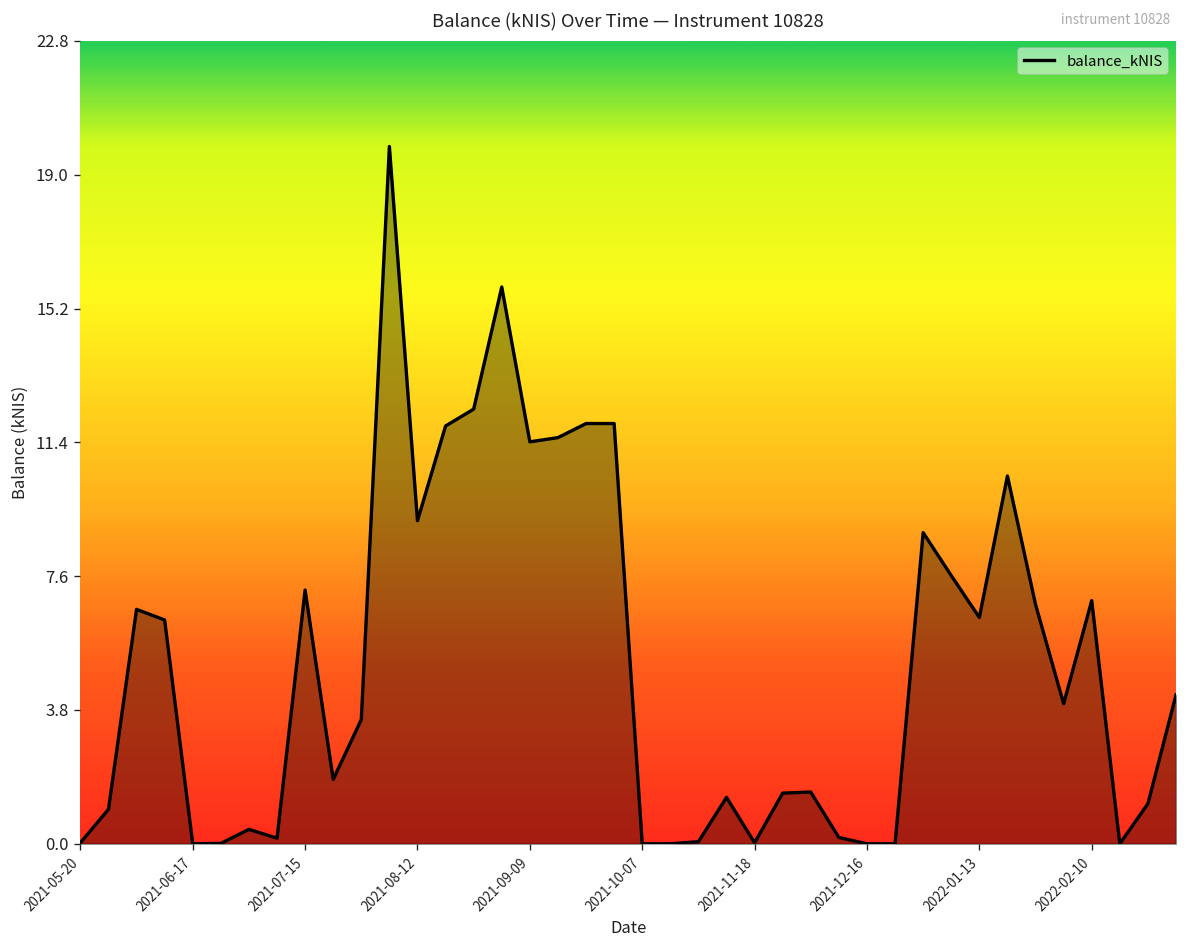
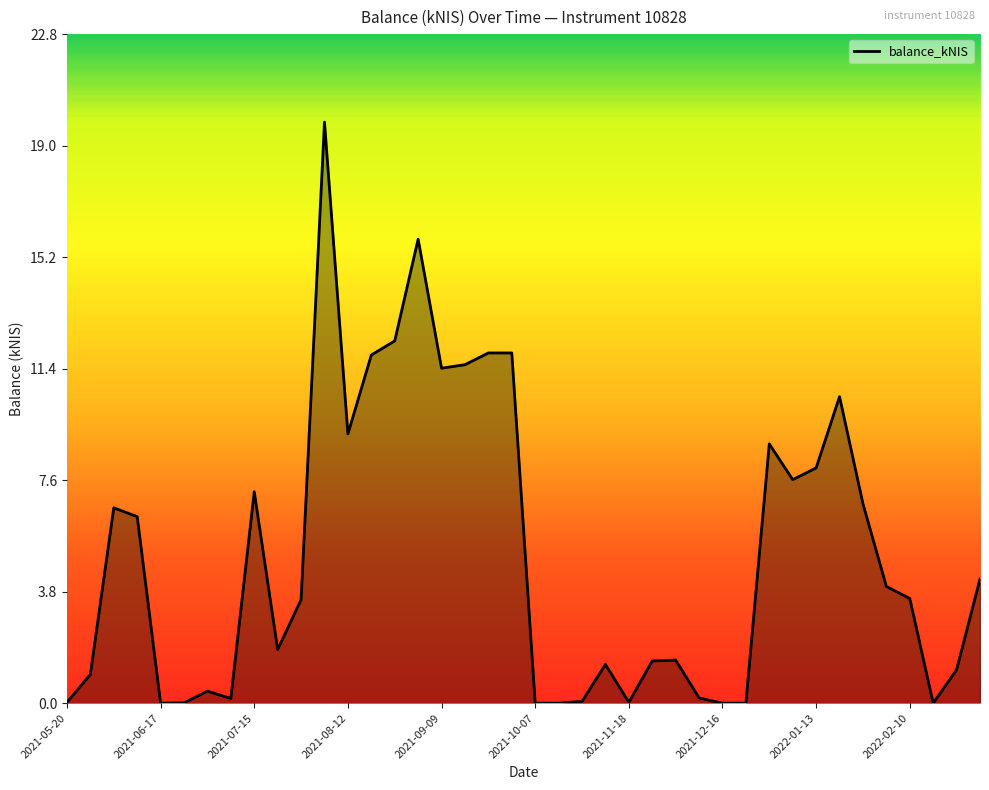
2022-01-13: 6.4 -> 8.0
2022-02-10: 6.9 -> 3.6
